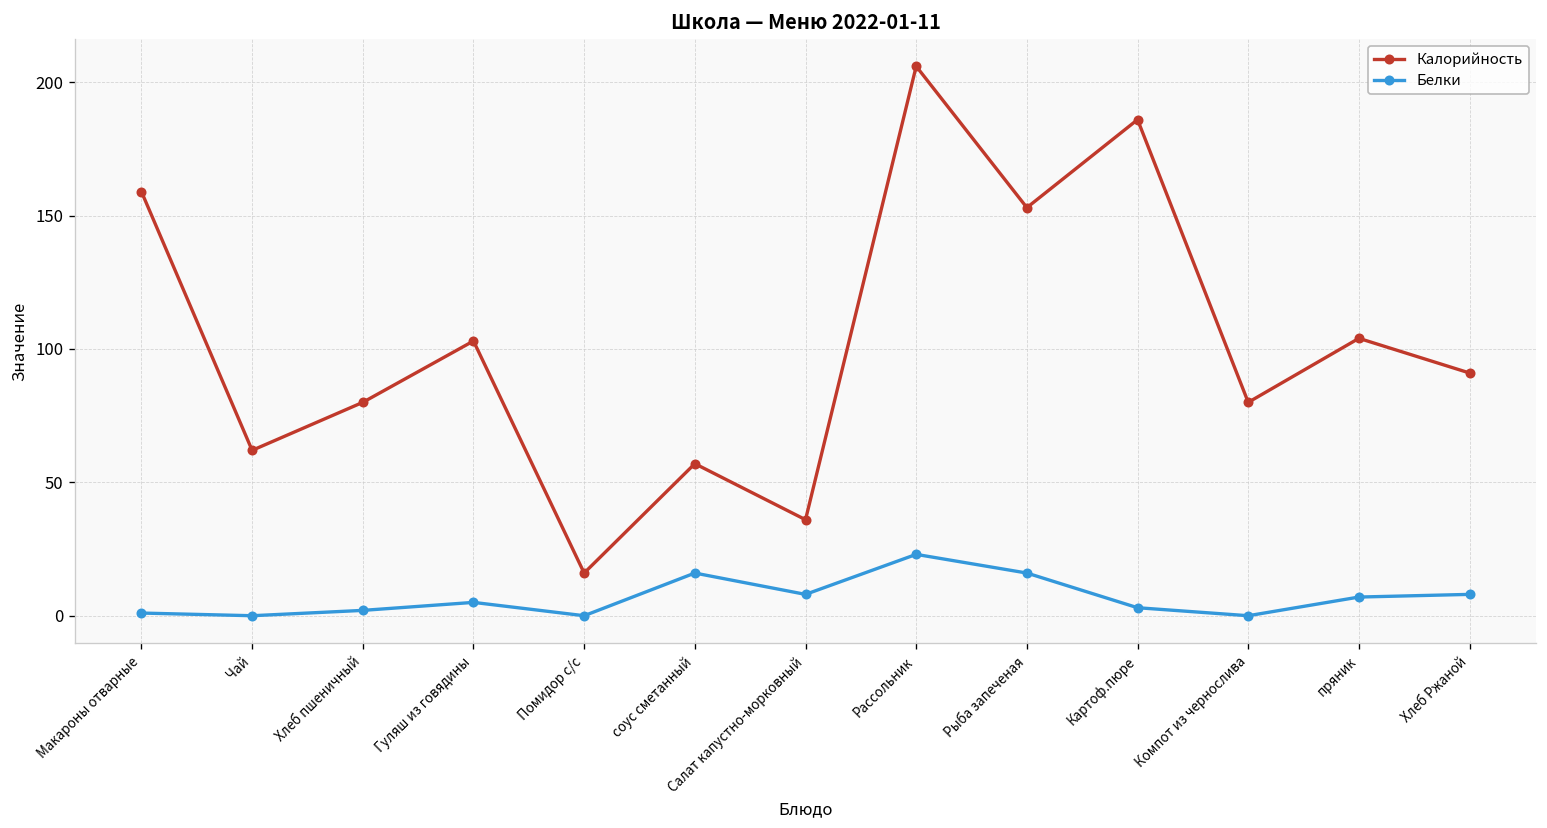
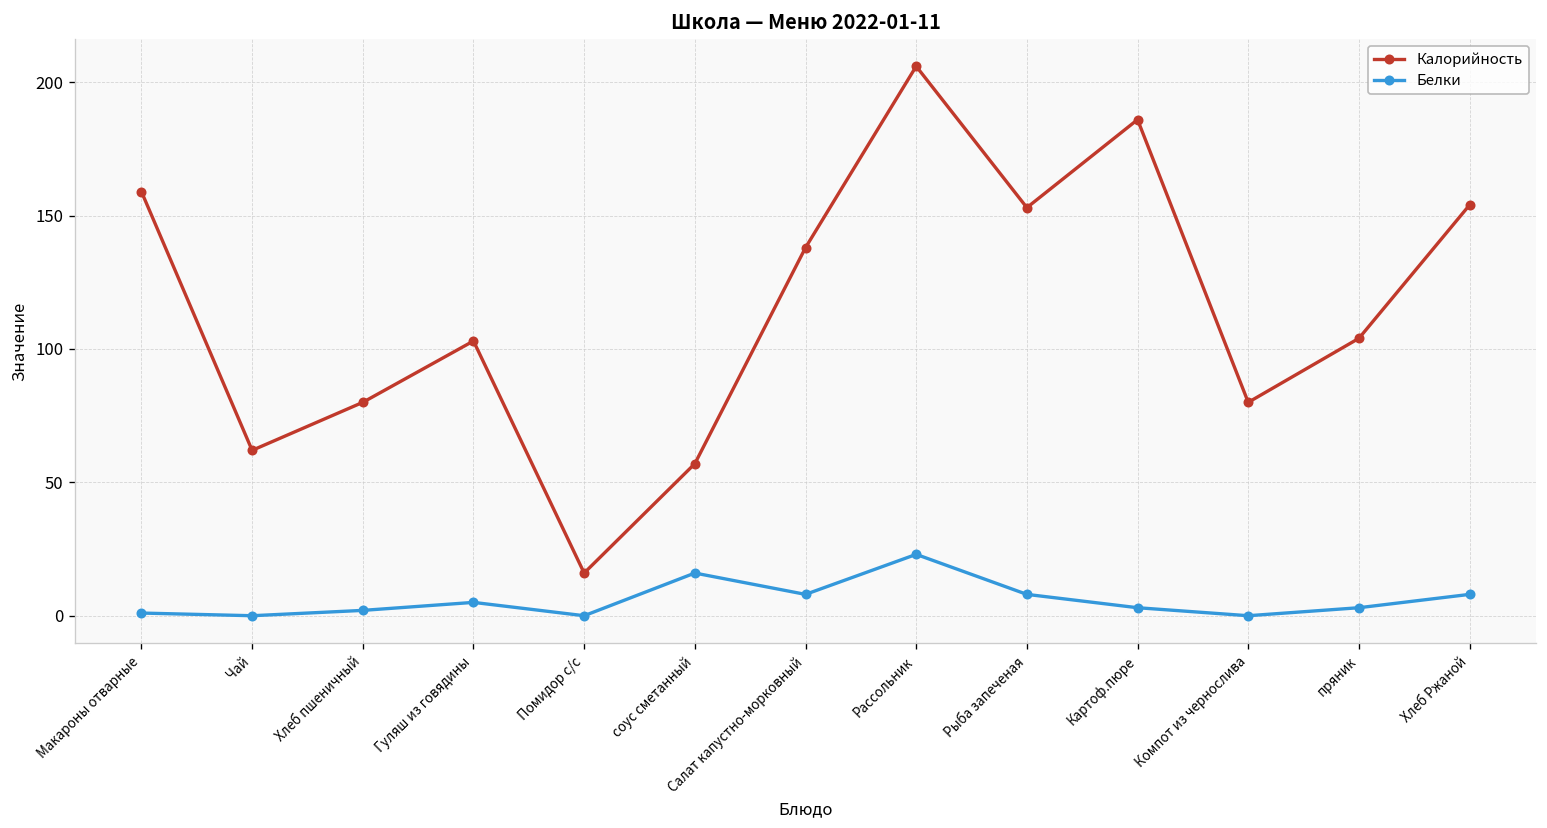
Калорийность, Салат капустно-морковный: 36 -> 138
Белки, Рыба запеченая: 16 -> 8
Белки, пряник: 7 -> 3
Калорийность, Хлеб Ржаной: 91 -> 154
